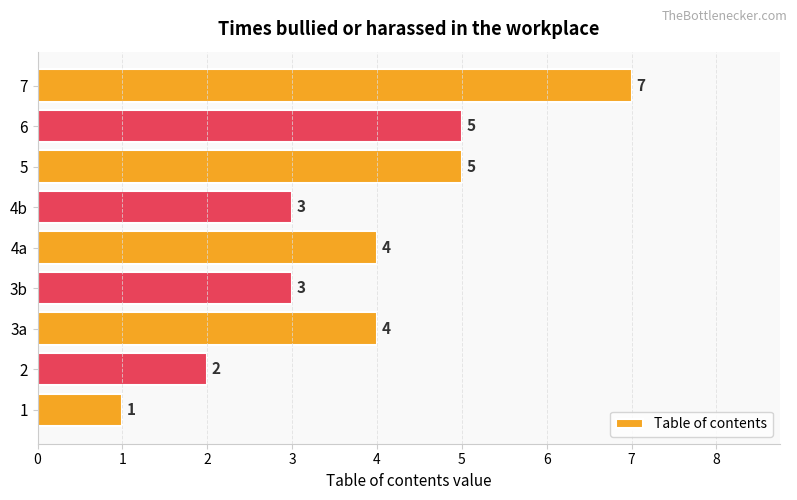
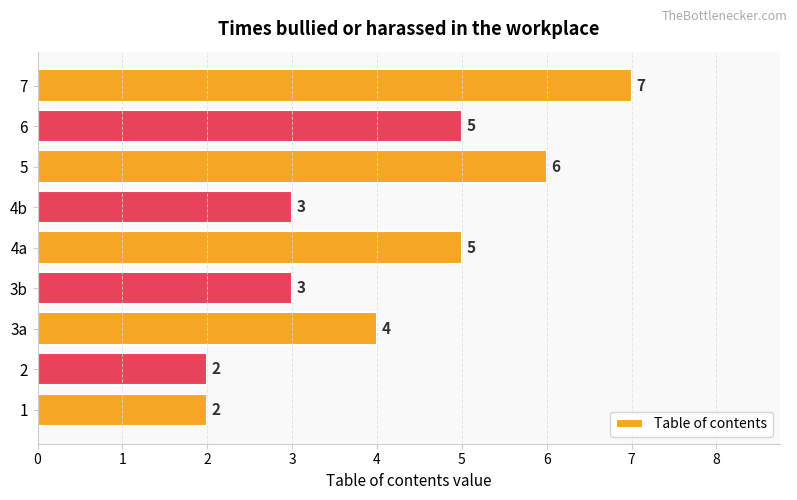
5: 5 -> 6
4a: 4 -> 5
1: 1 -> 2
